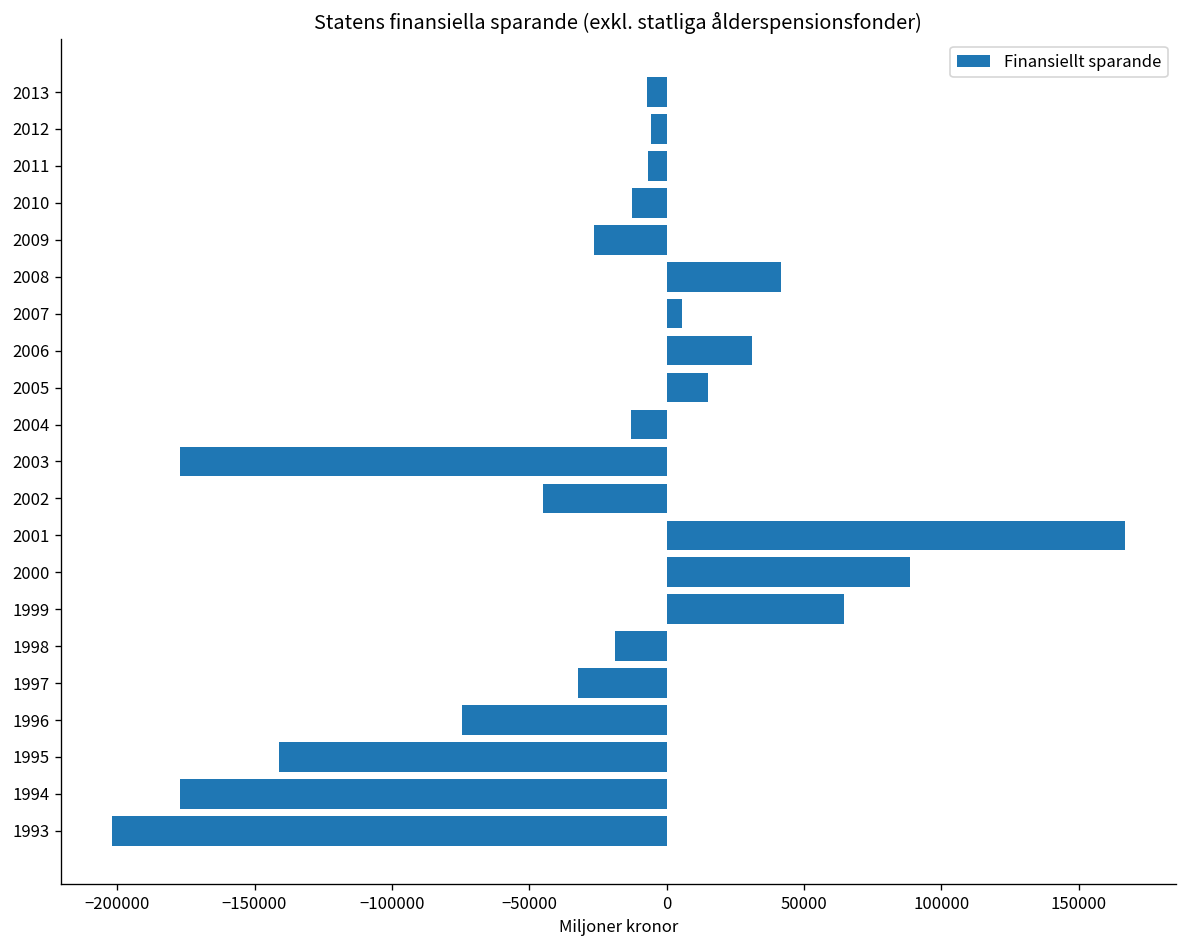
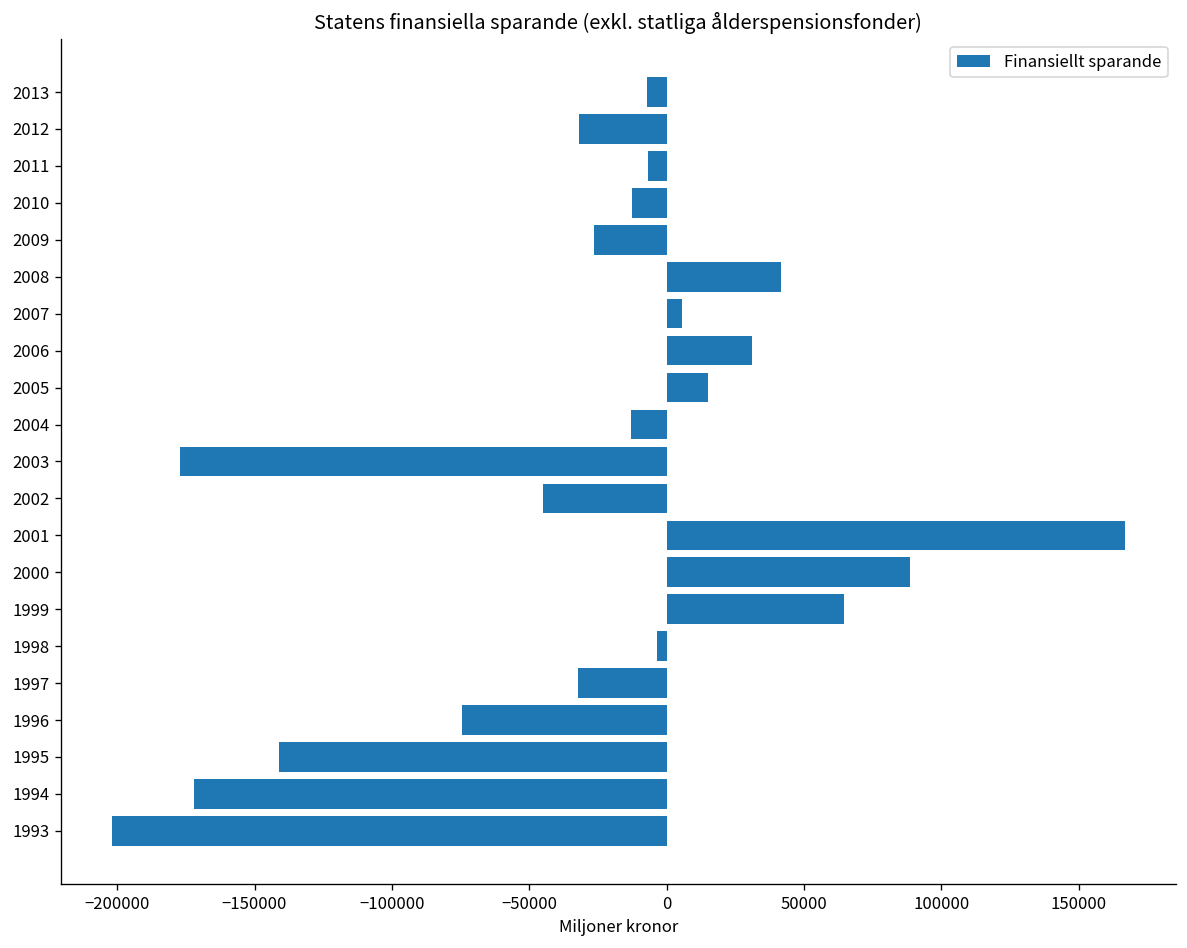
2012: -6000 -> -32000
1998: -19000 -> -3000
1994: -177000 -> -172000
